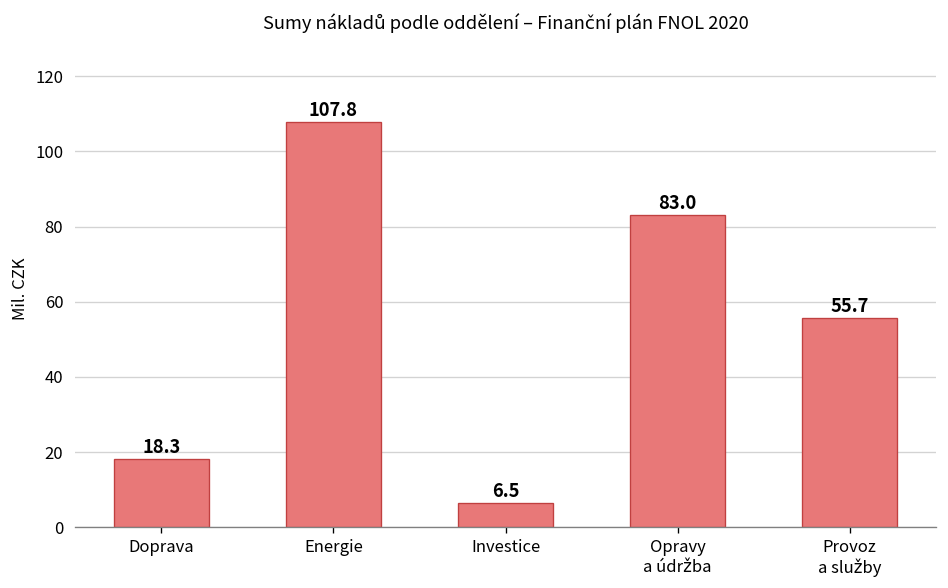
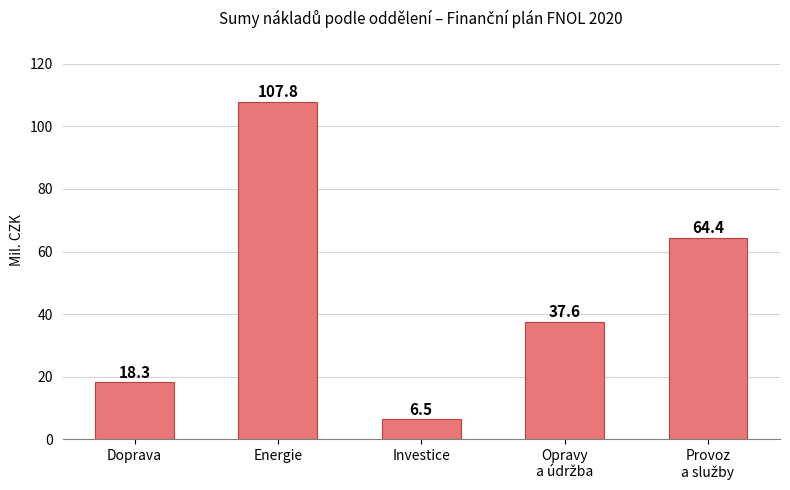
Opravy a údržba: 83.0 -> 37.6
Provoz a služby: 55.7 -> 64.4
